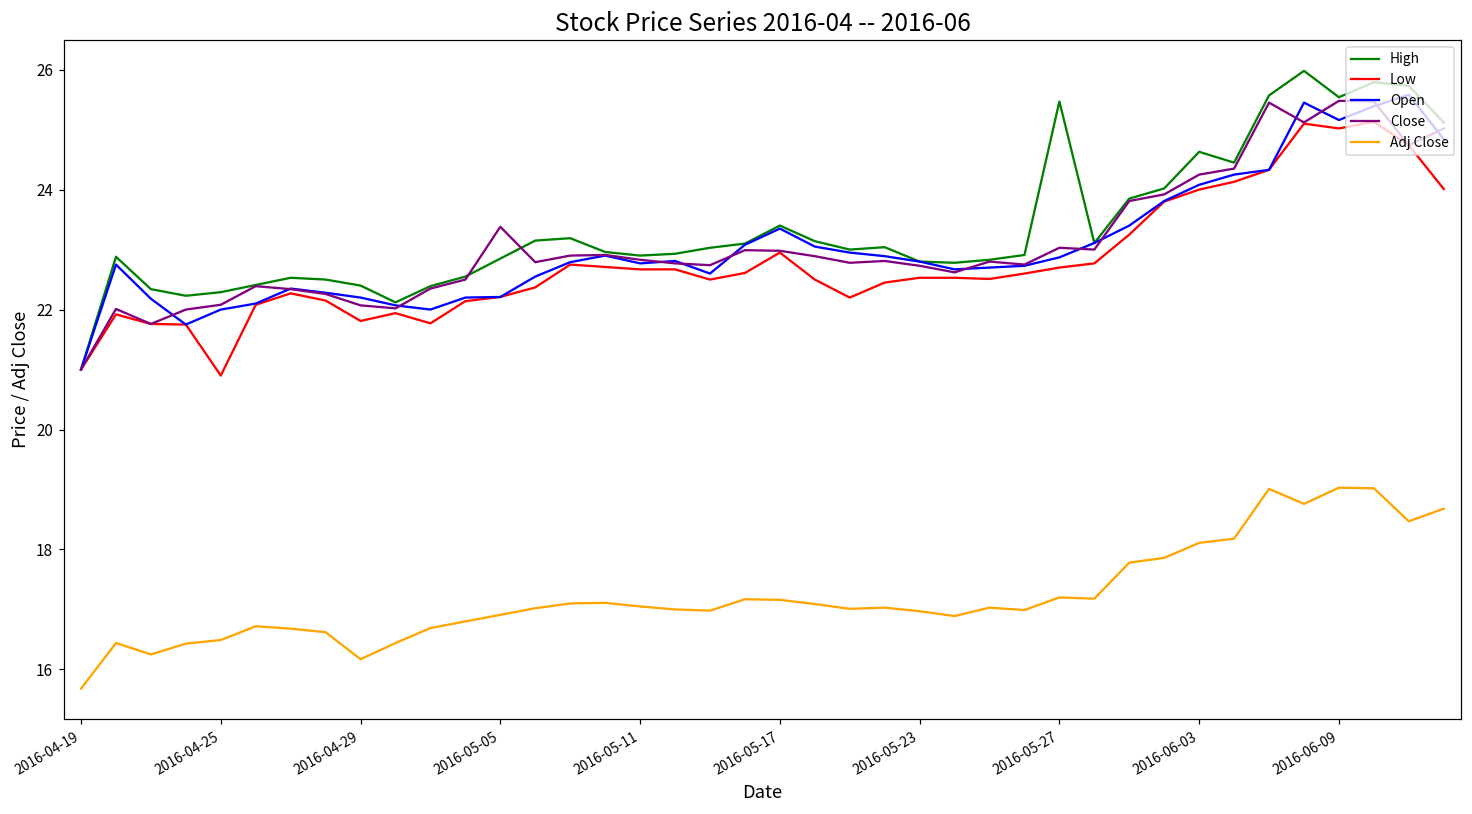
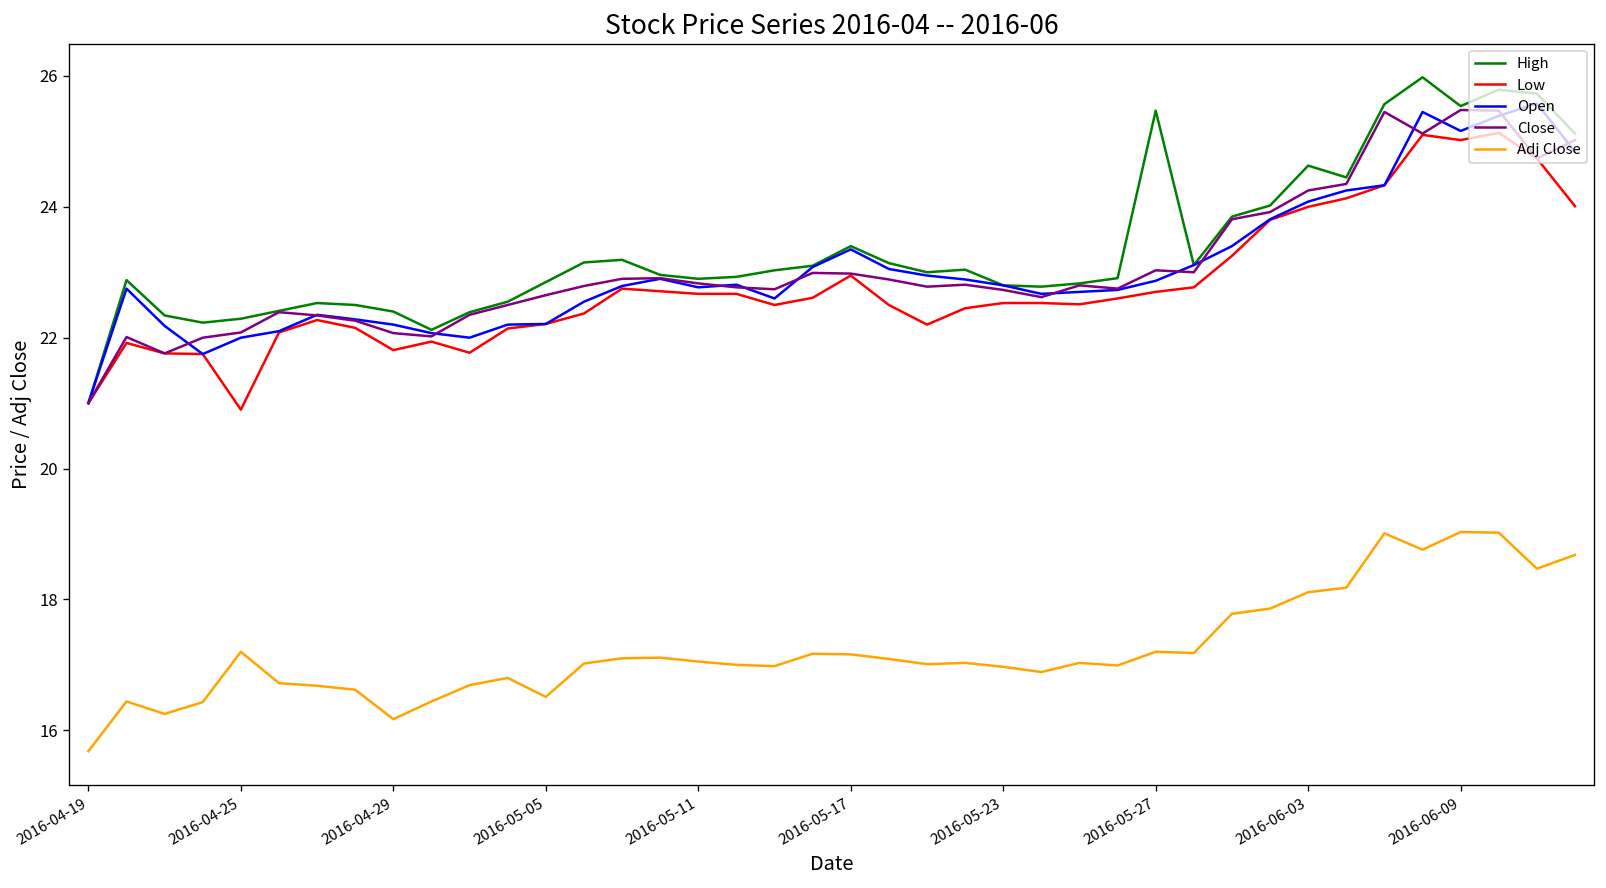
Adj Close, 2016-04-25: 16.5 -> 17.2
Close, 2016-05-05: 23.4 -> 22.7
Adj Close, 2016-05-05: 16.9 -> 16.5
